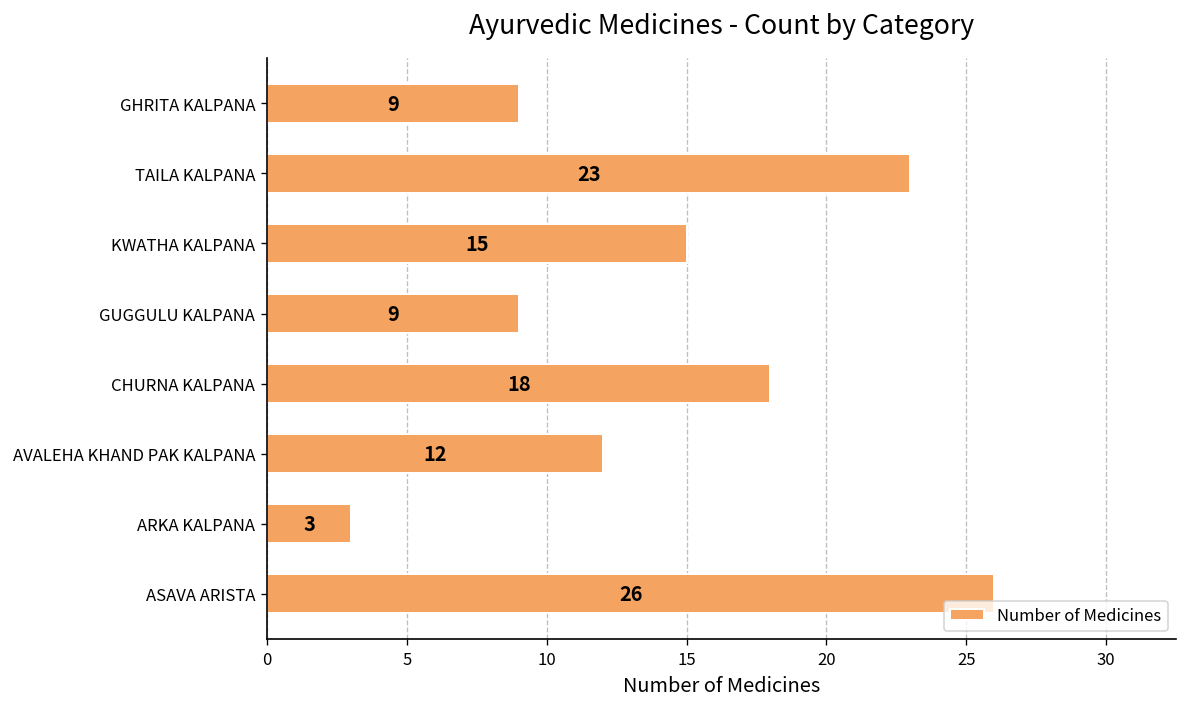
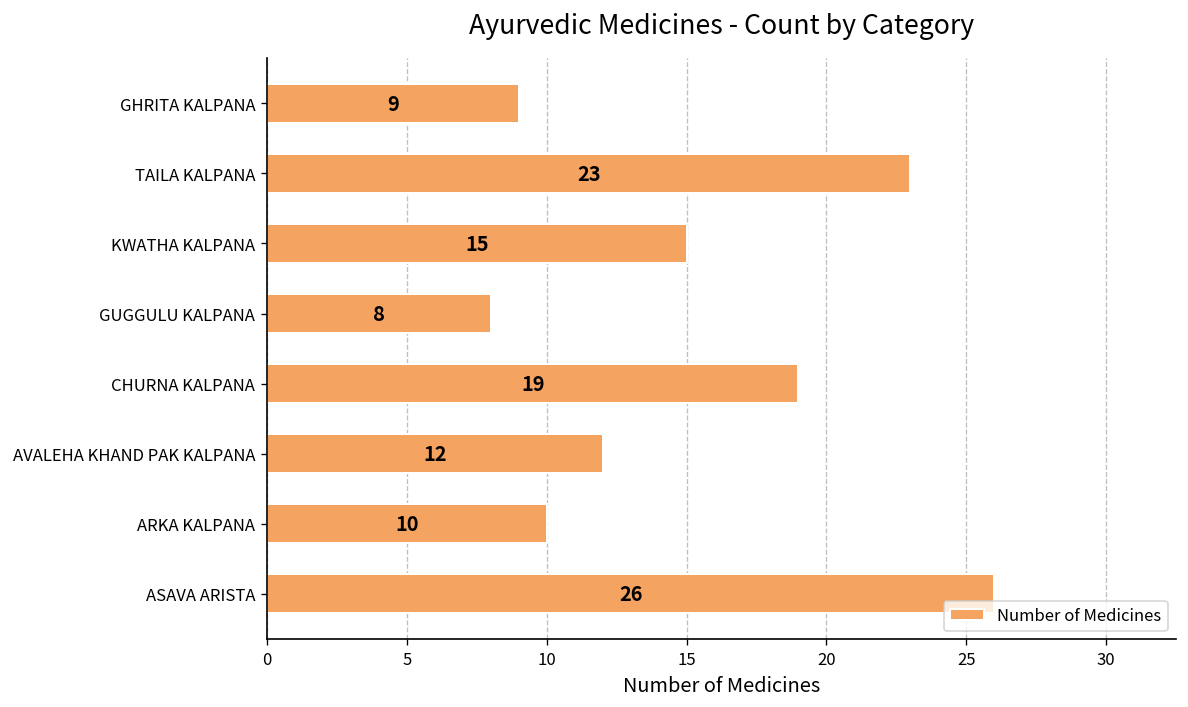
GUGGULU KALPANA: 9 -> 8
CHURNA KALPANA: 18 -> 19
ARKA KALPANA: 3 -> 10
